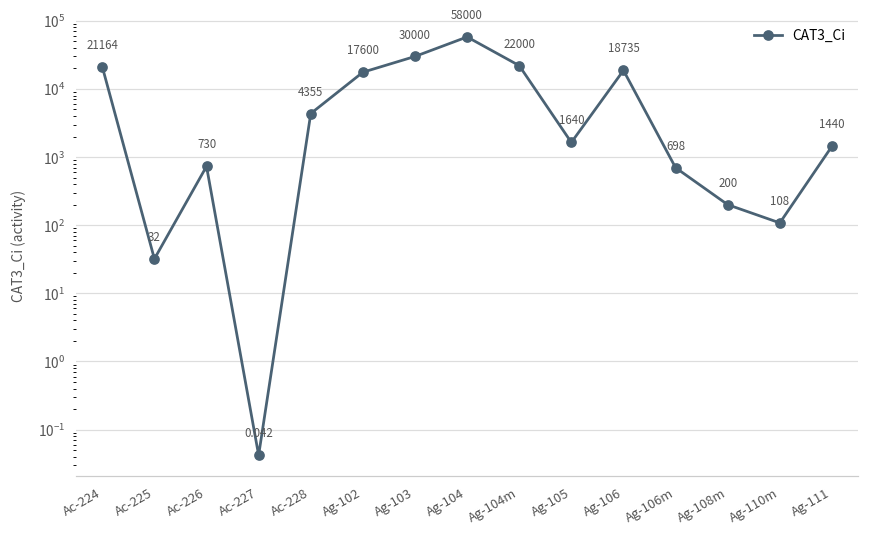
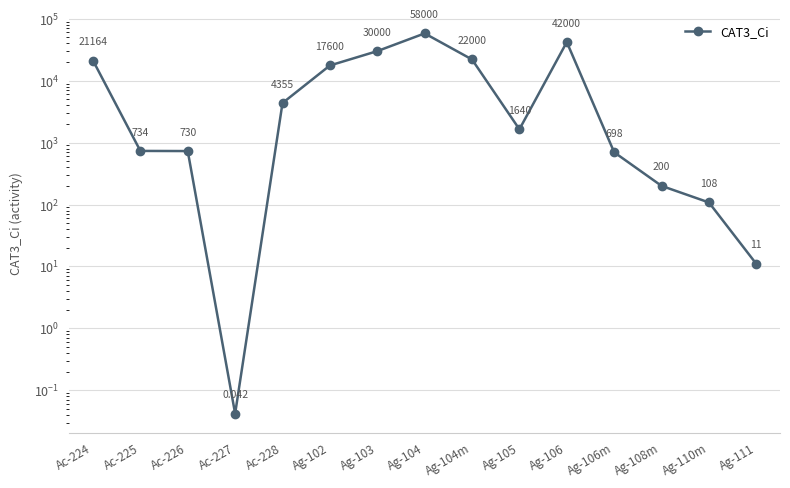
Ac-225: 32 -> 734
Ag-106: 18735 -> 42000
Ag-111: 1440 -> 11
